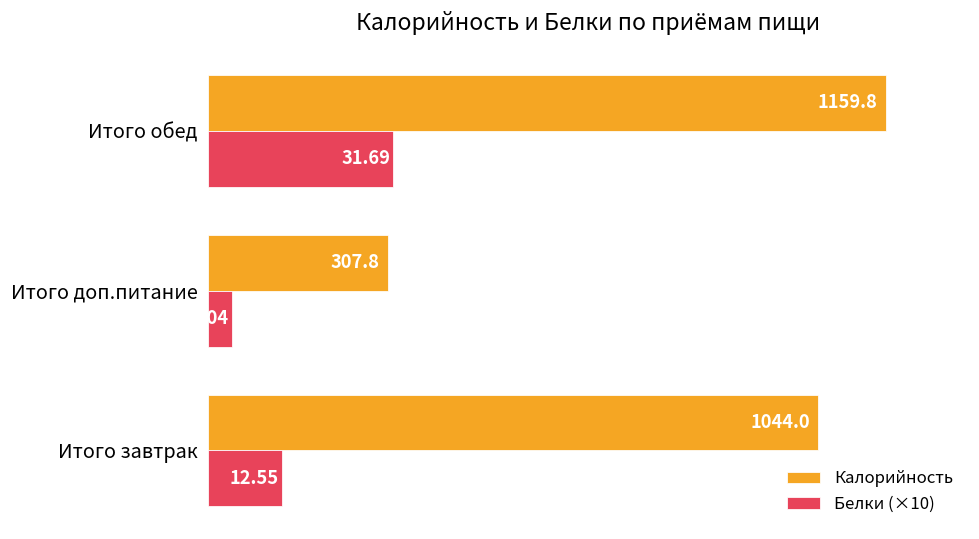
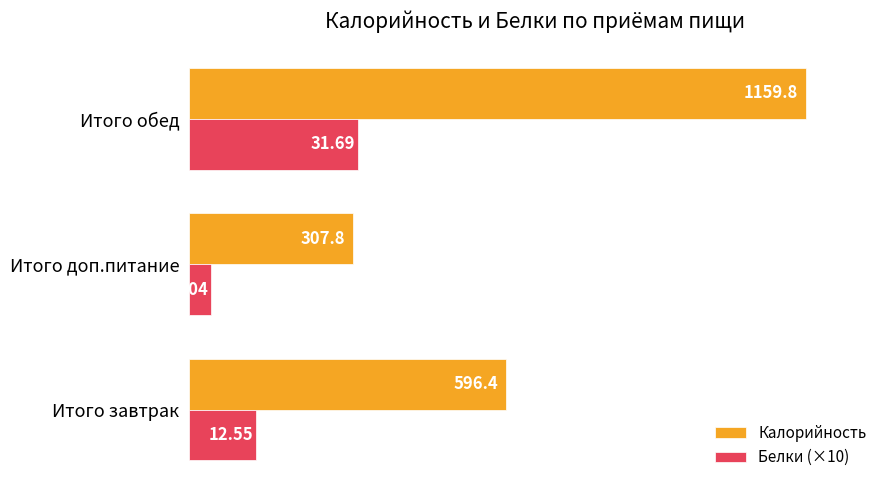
Калорийность, Итого завтрак: 1044.0 -> 596.4
